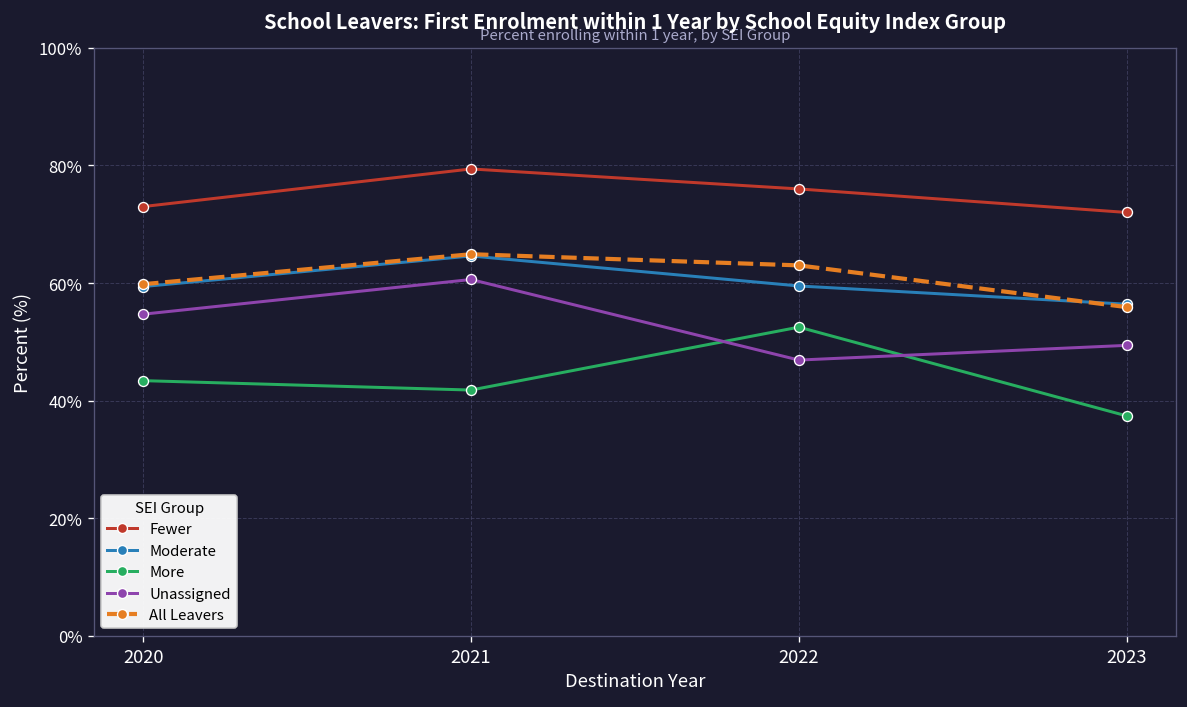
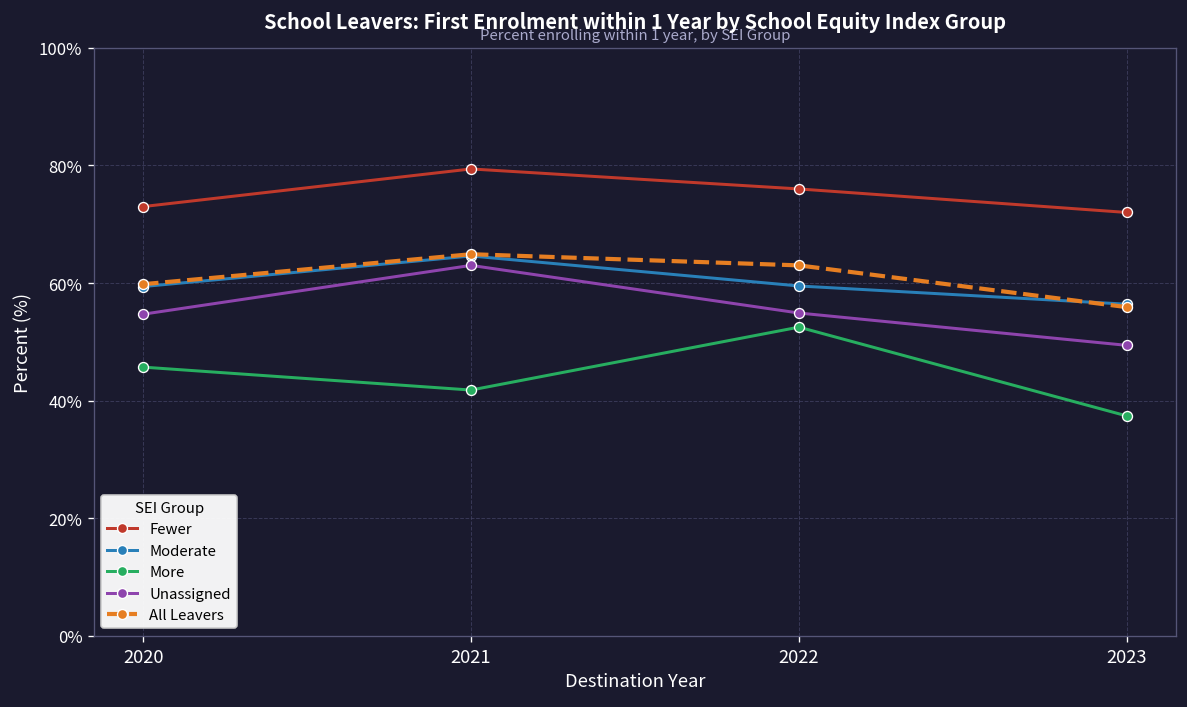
More, 2020: 43% -> 46%
Unassigned, 2021: 61% -> 63%
Unassigned, 2022: 47% -> 55%
